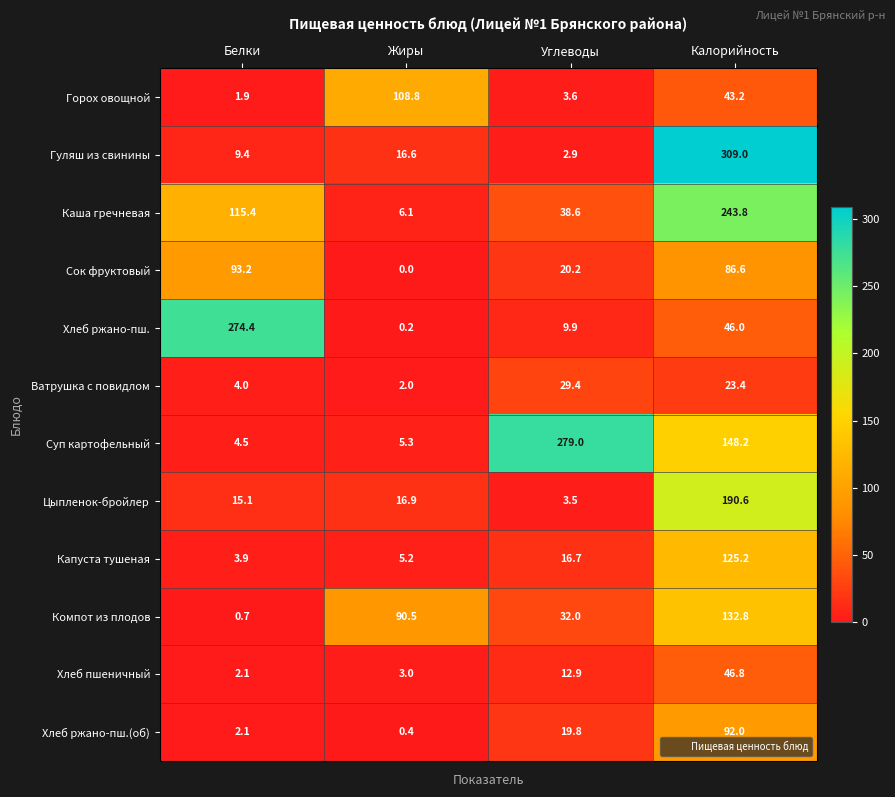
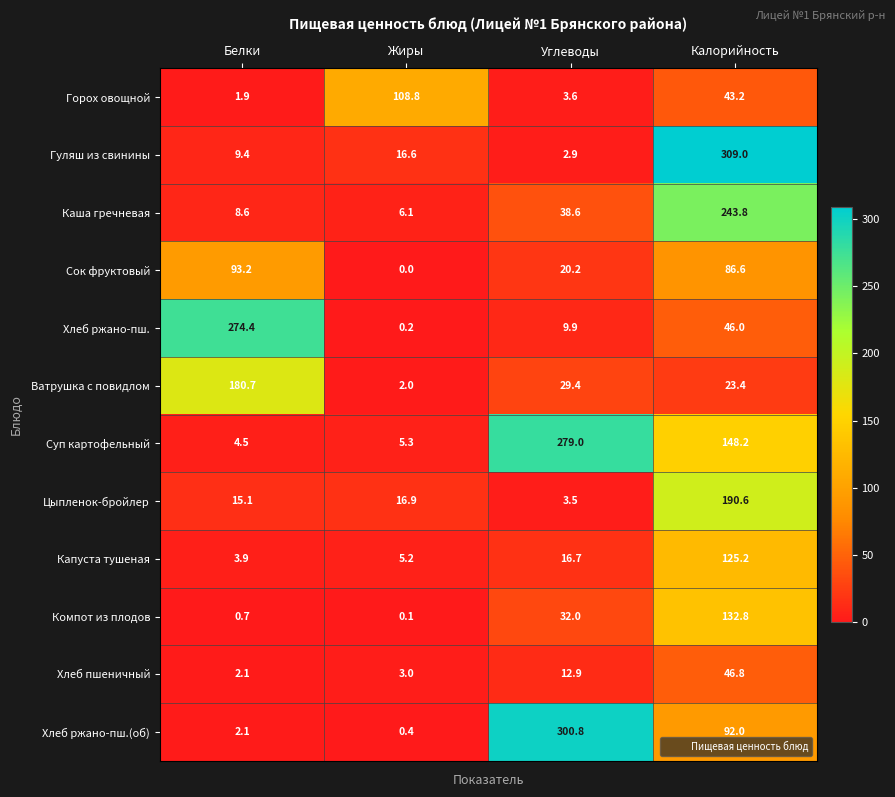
Каша гречневая, Белки: 115.4 -> 8.6
Ватрушка с повидлом, Белки: 4.0 -> 180.7
Компот из плодов, Жиры: 90.5 -> 0.1
Хлеб ржано-пш.(об), Углеводы: 19.8 -> 300.8
